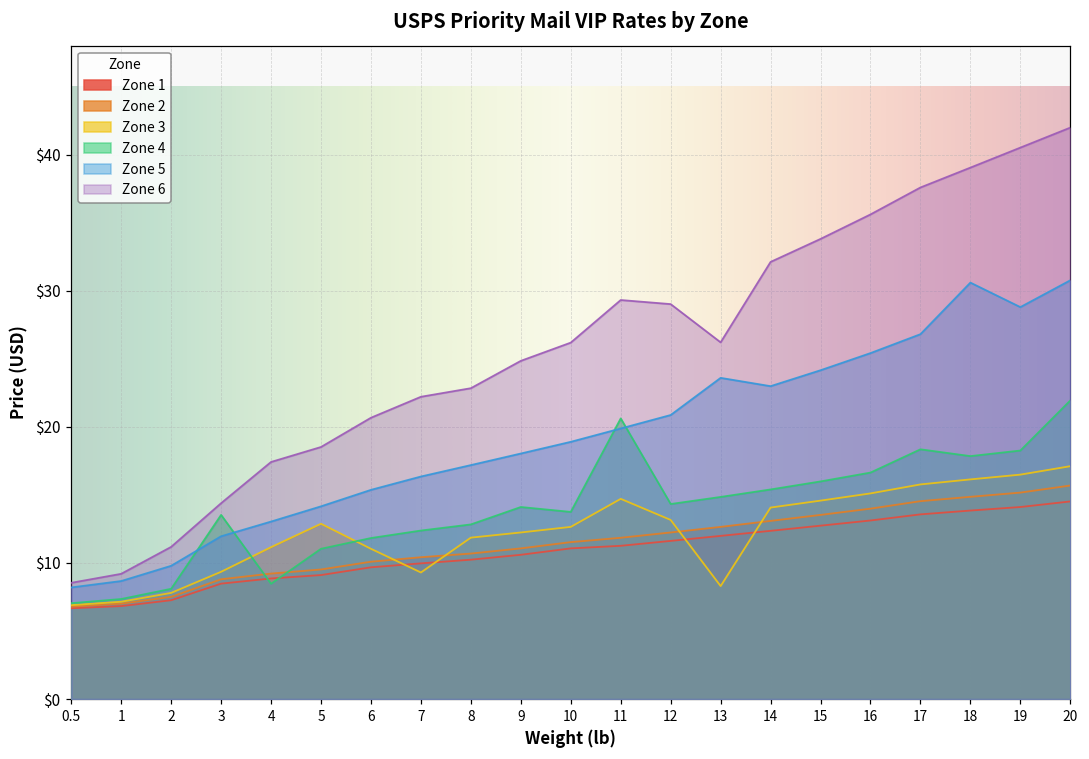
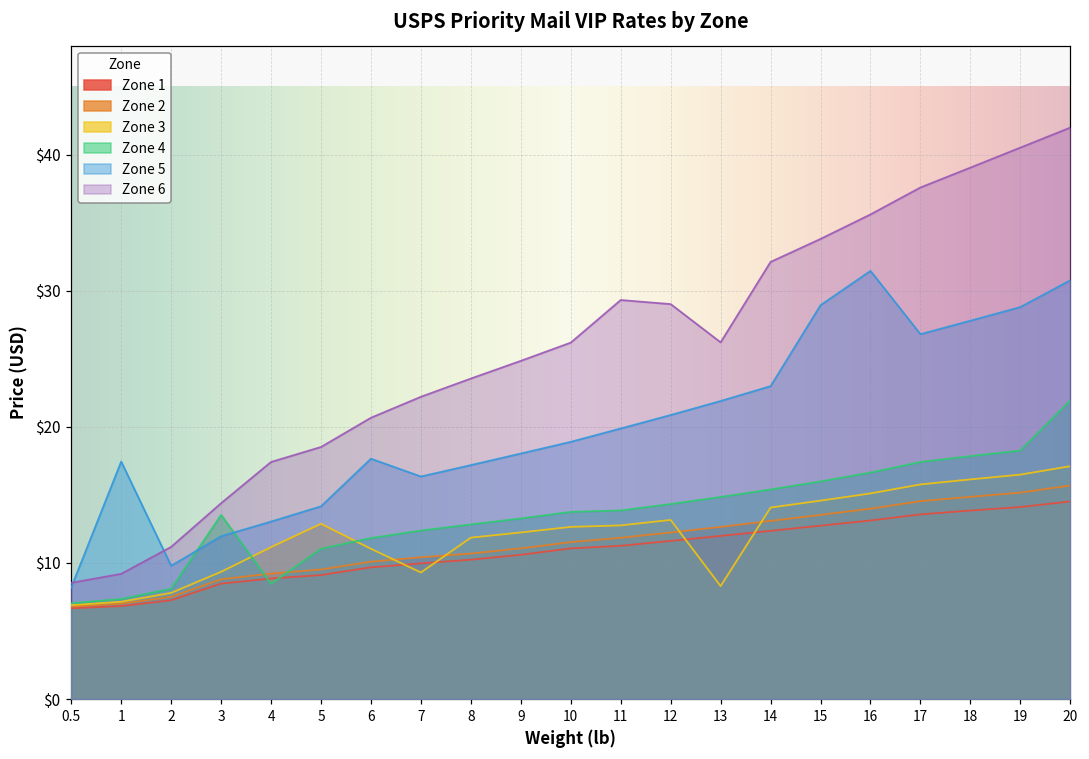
Zone 5, 1: $8.7 -> $17.5
Zone 5, 6: $15.4 -> $17.7
Zone 6, 8: $22.8 -> $23.6
Zone 4, 9: $14.1 -> $13.3
Zone 3, 11: $14.7 -> $12.8
Zone 4, 11: $20.6 -> $13.9
Zone 5, 13: $23.6 -> $21.9
Zone 5, 15: $24.2 -> $28.9
Zone 5, 16: $25.4 -> $31.5
Zone 4, 17: $18.4 -> $17.4
Zone 5, 18: $30.6 -> $27.8
